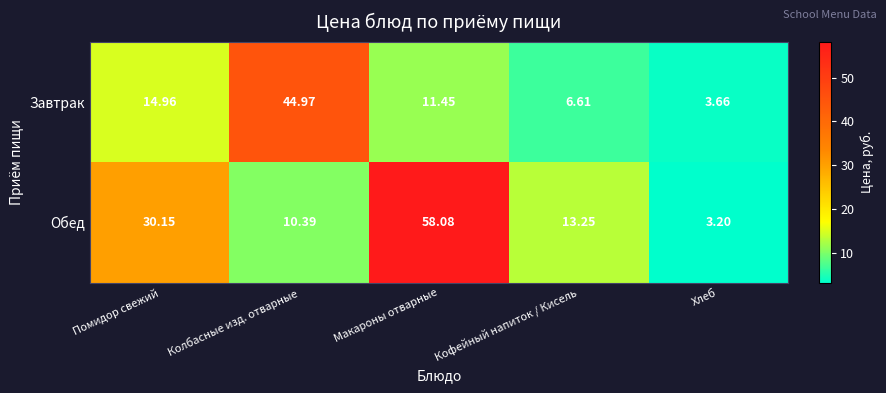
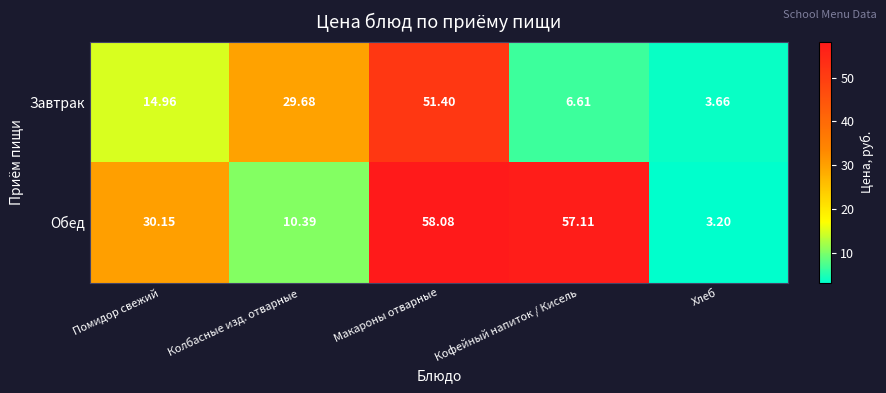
Завтрак, Колбасные изд. отварные: 44.97 -> 29.68
Завтрак, Макароны отварные: 11.45 -> 51.40
Обед, Кофейный напиток / Кисель: 13.25 -> 57.11
